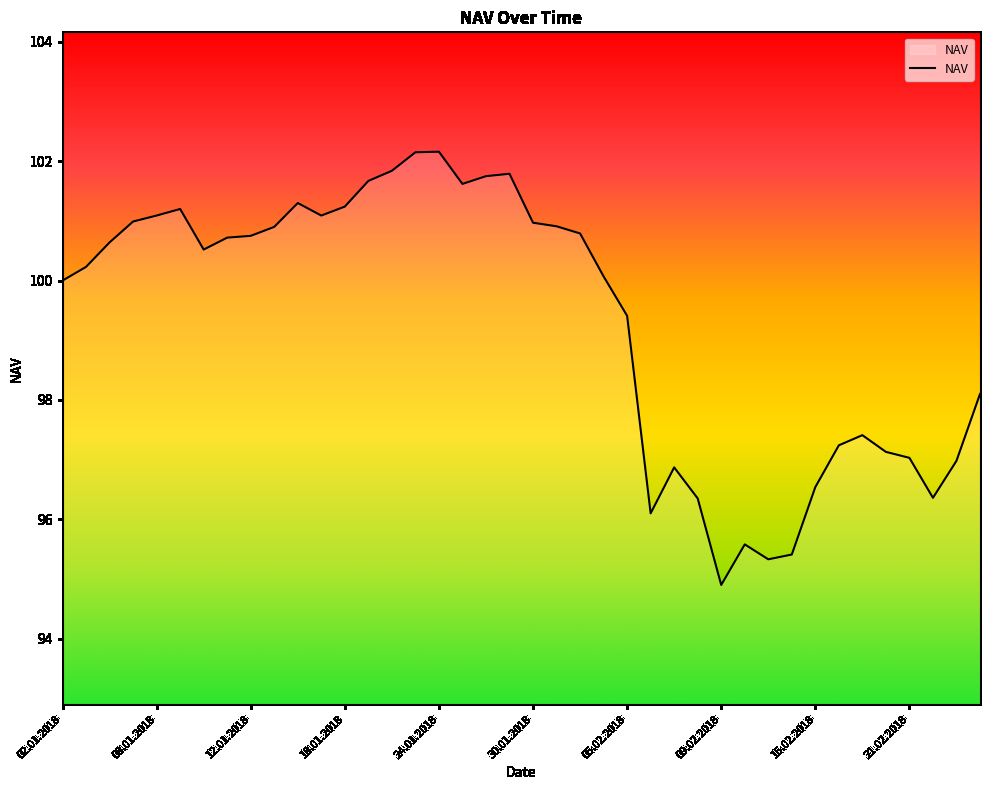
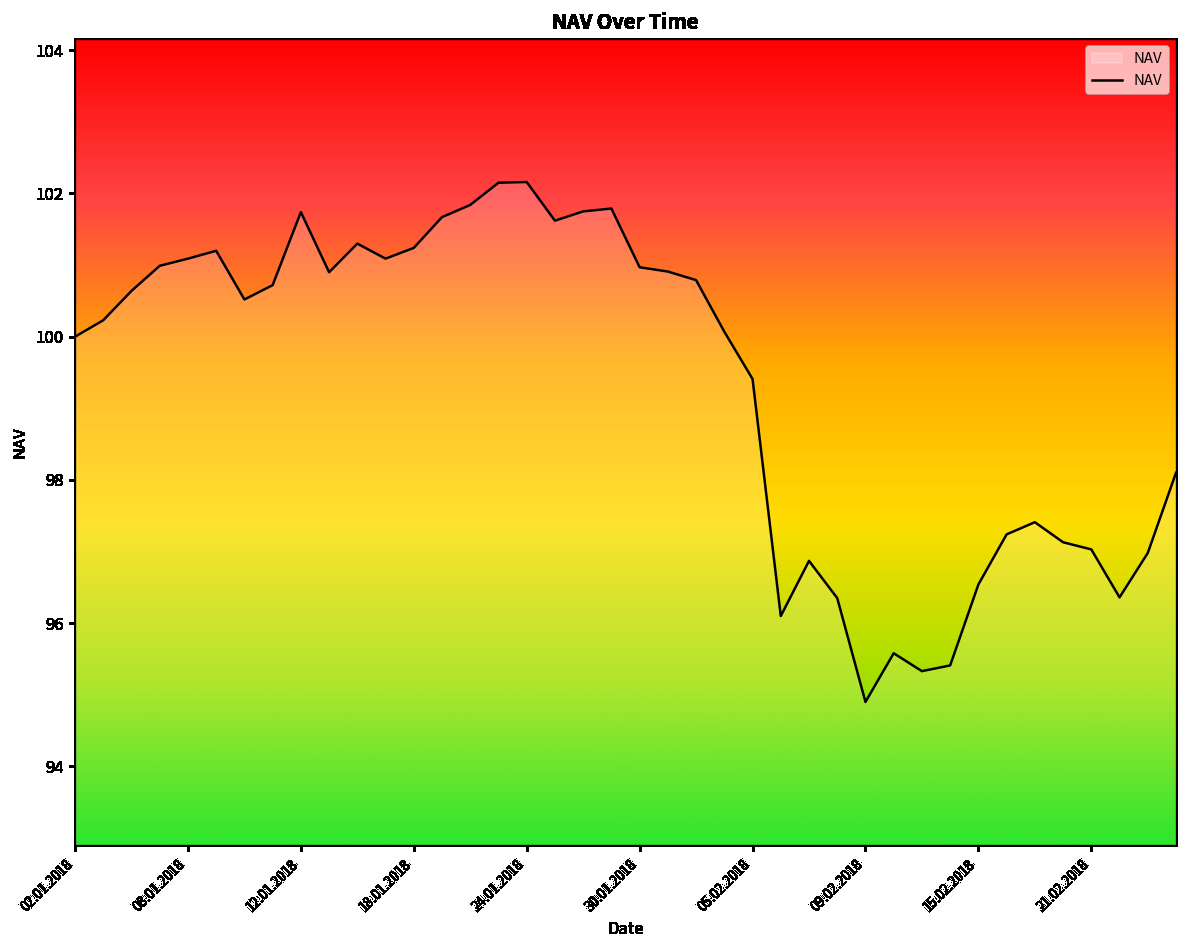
12.01.2018: 100.8 -> 101.7
